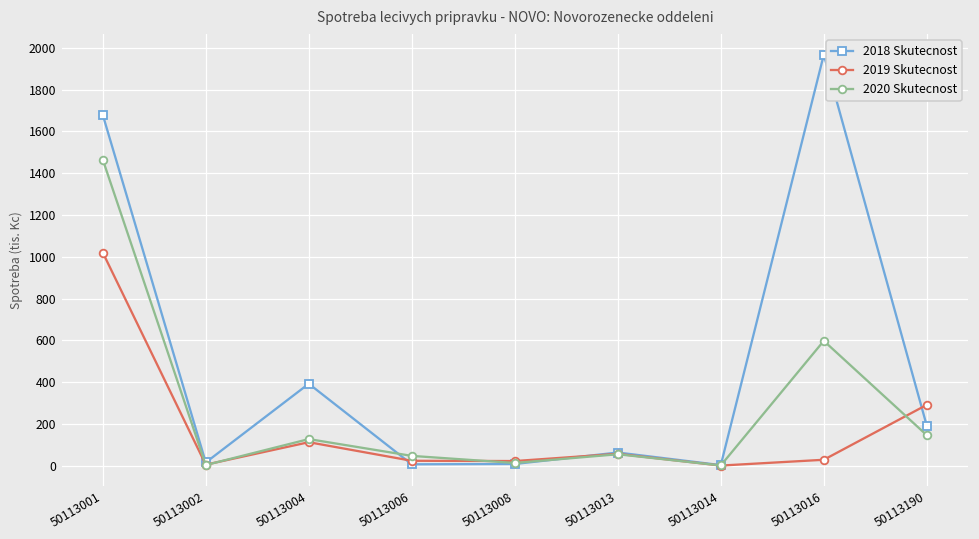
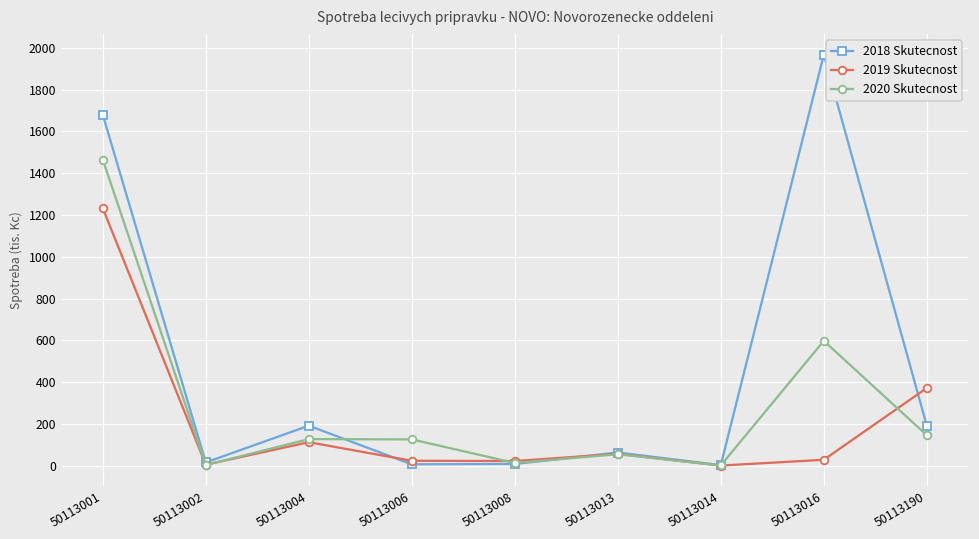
2019 Skutecnost, 50113001: 1020 -> 1230
2018 Skutecnost, 50113004: 390 -> 190
2020 Skutecnost, 50113006: 50 -> 130
2019 Skutecnost, 50113190: 290 -> 370
